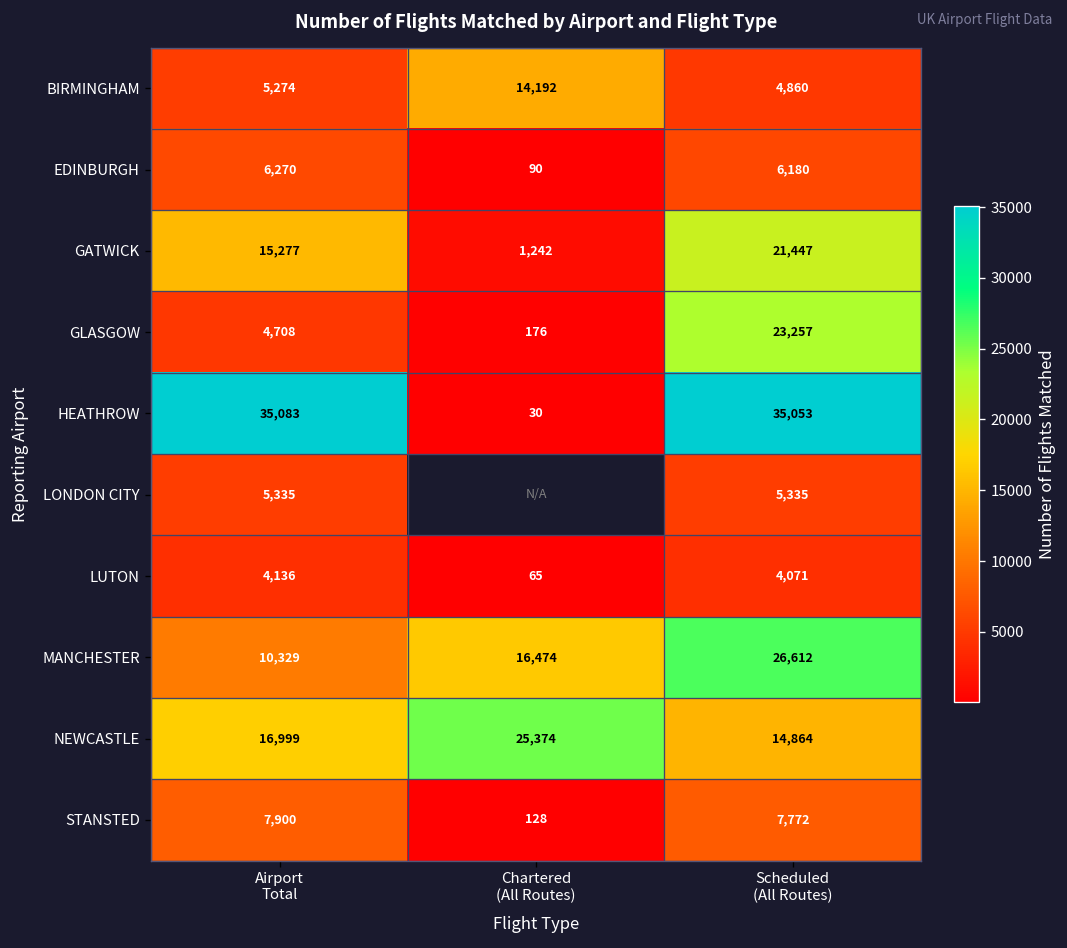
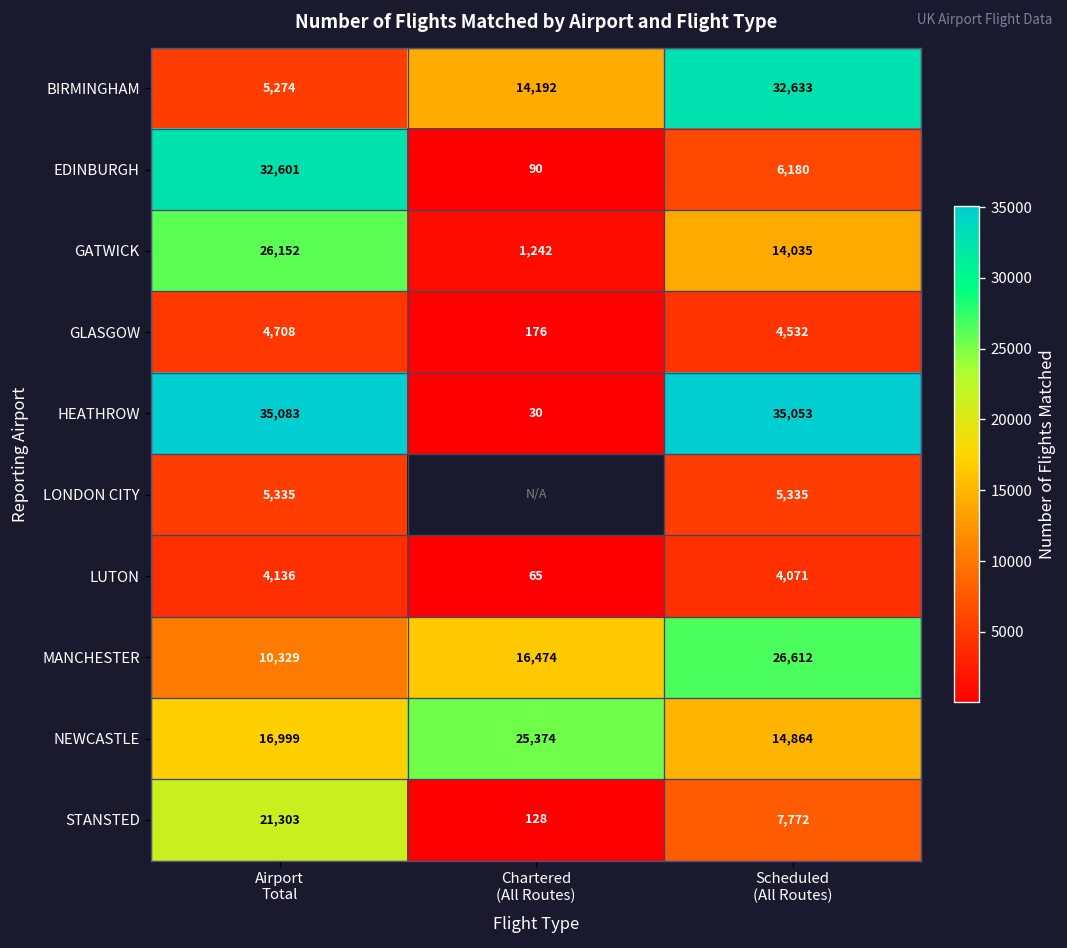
BIRMINGHAM, Scheduled (All Routes): 4,860 -> 32,633
EDINBURGH, Airport Total: 6,270 -> 32,601
GATWICK, Airport Total: 15,277 -> 26,152
GATWICK, Scheduled (All Routes): 21,447 -> 14,035
GLASGOW, Scheduled (All Routes): 23,257 -> 4,532
STANSTED, Airport Total: 7,900 -> 21,303
